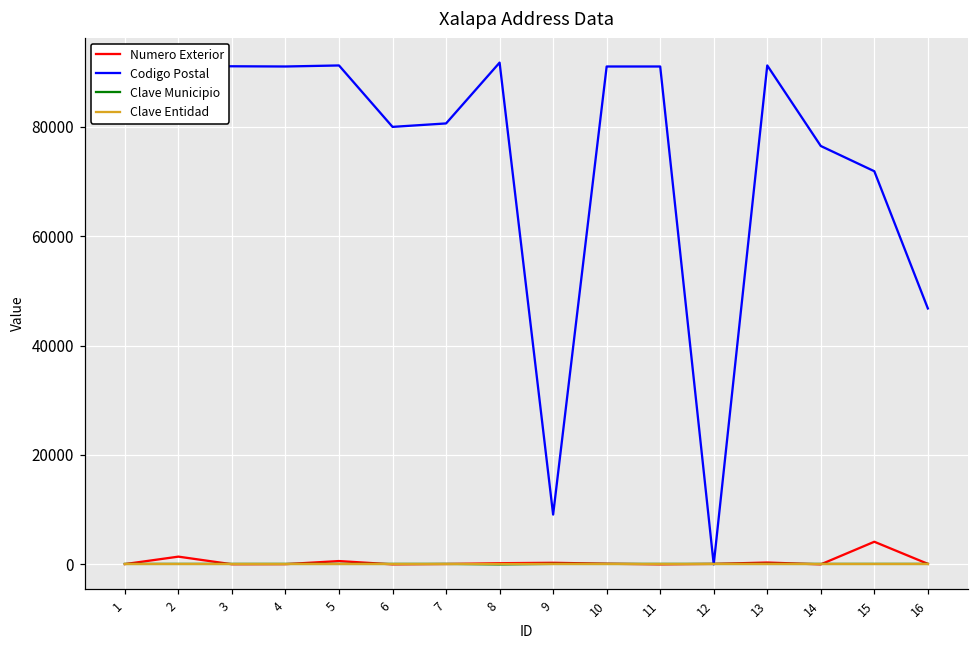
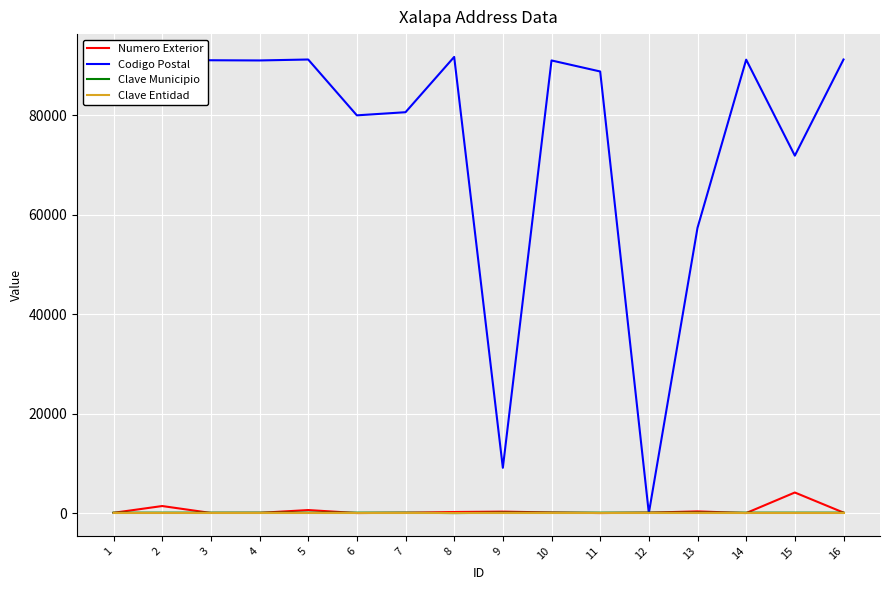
Codigo Postal, 11: 91000 -> 89000
Codigo Postal, 13: 91000 -> 57000
Codigo Postal, 14: 76000 -> 91000
Codigo Postal, 16: 47000 -> 91000
